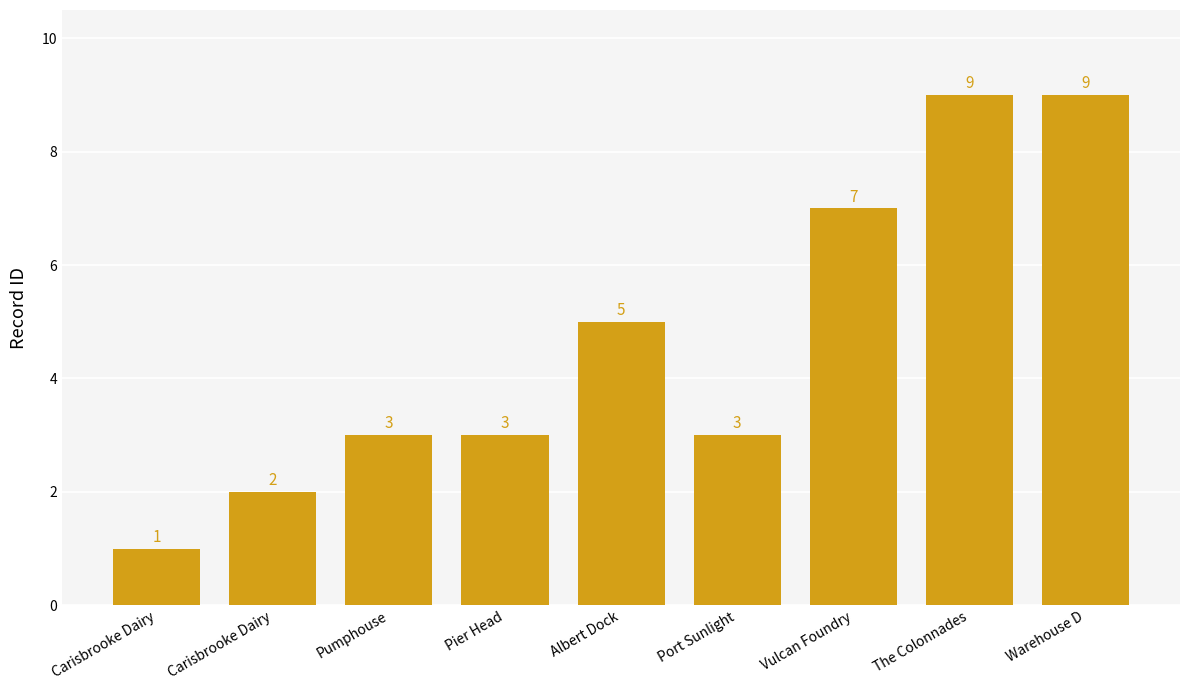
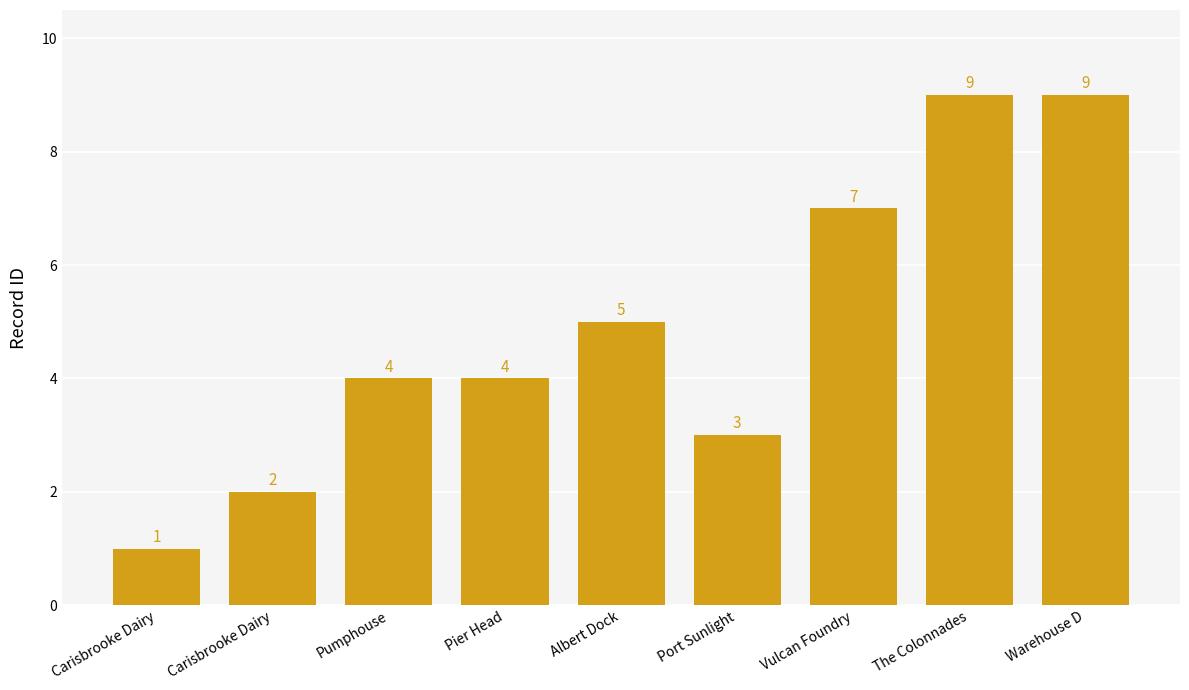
Pumphouse: 3 -> 4
Pier Head: 3 -> 4
